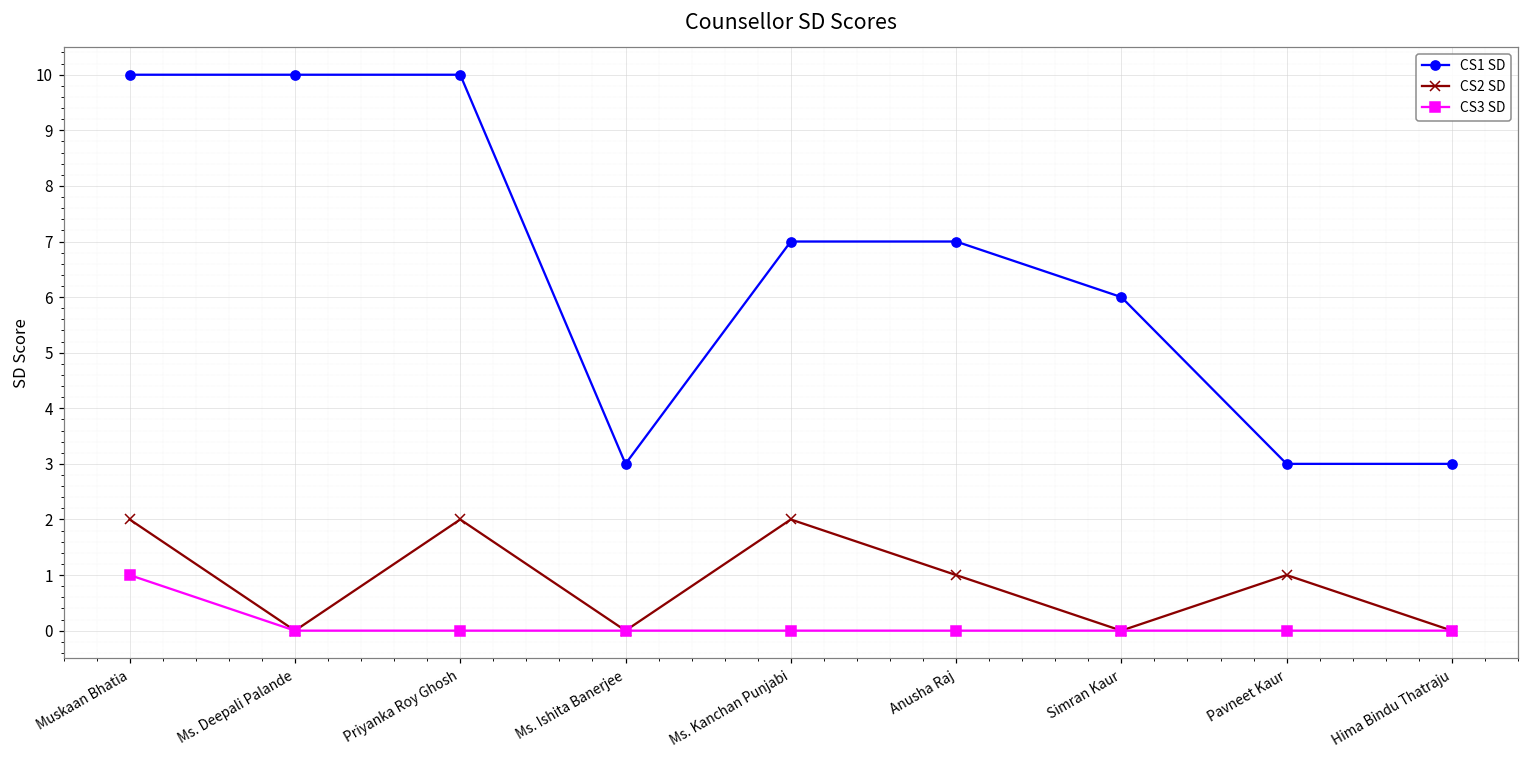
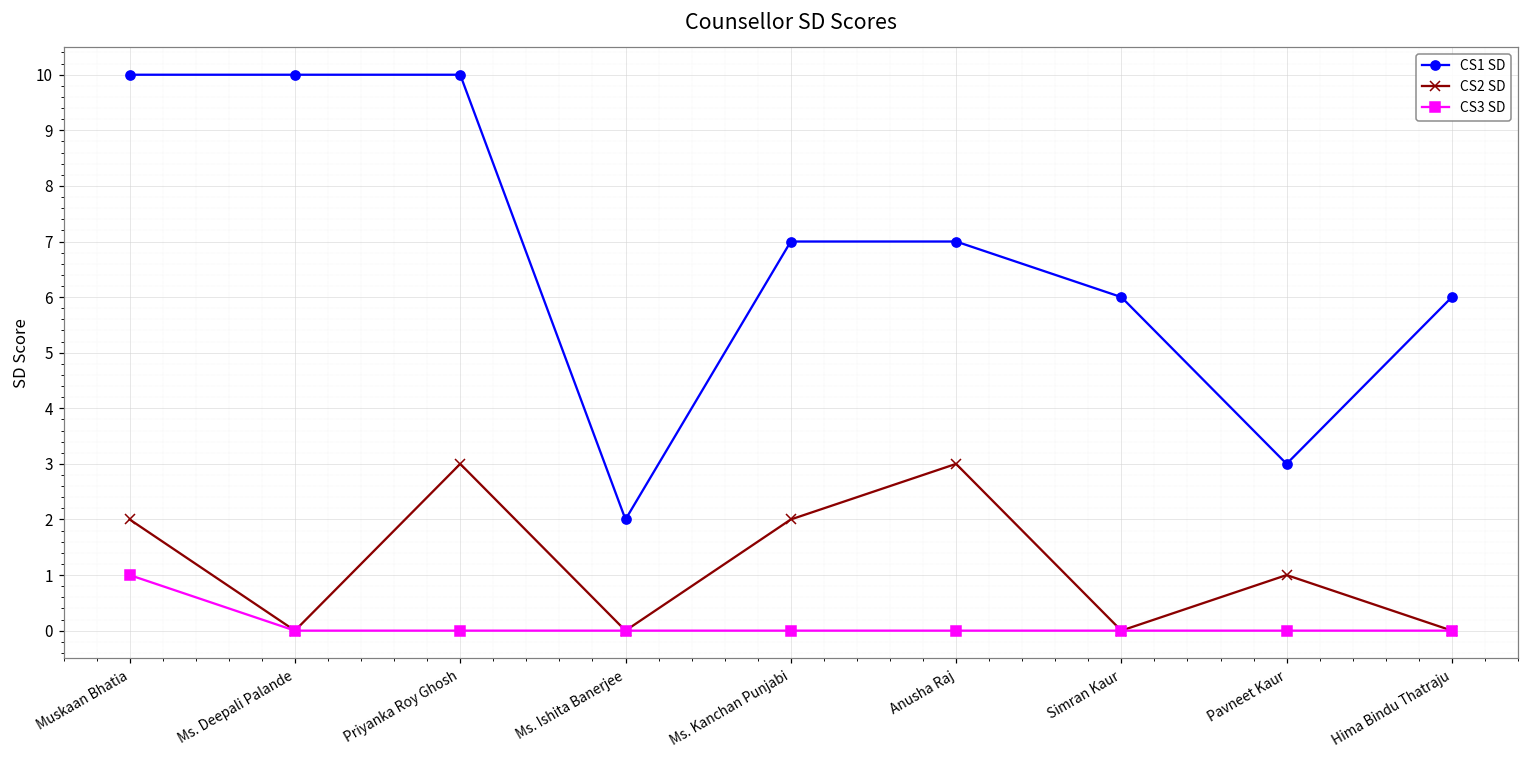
CS2 SD, Priyanka Roy Ghosh: 2 -> 3
CS1 SD, Ms. Ishita Banerjee: 3 -> 2
CS2 SD, Anusha Raj: 1 -> 3
CS1 SD, Hima Bindu Thatraju: 3 -> 6
